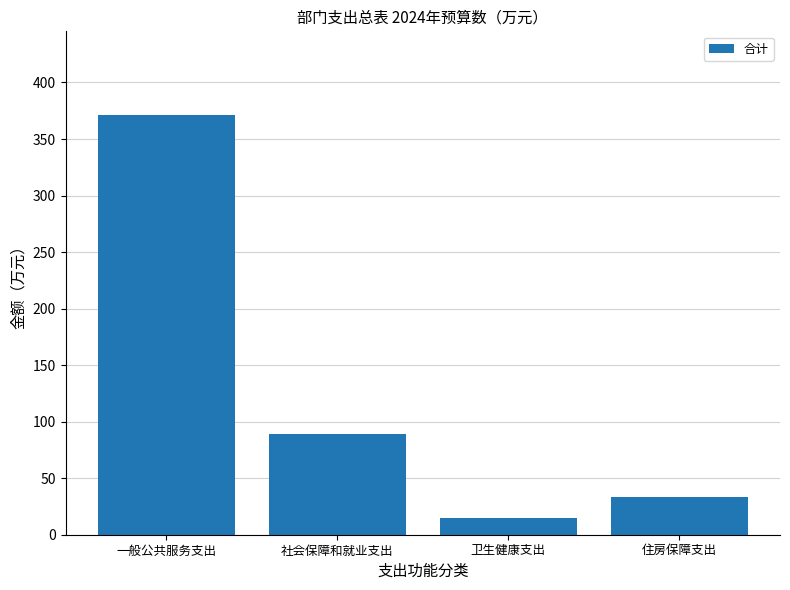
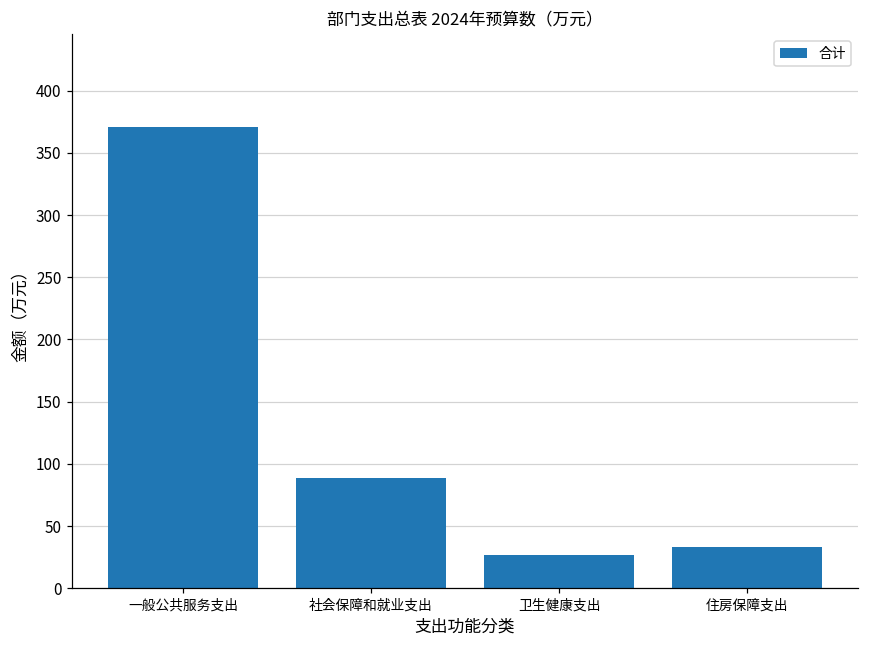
卫生健康支出: 15 -> 27
